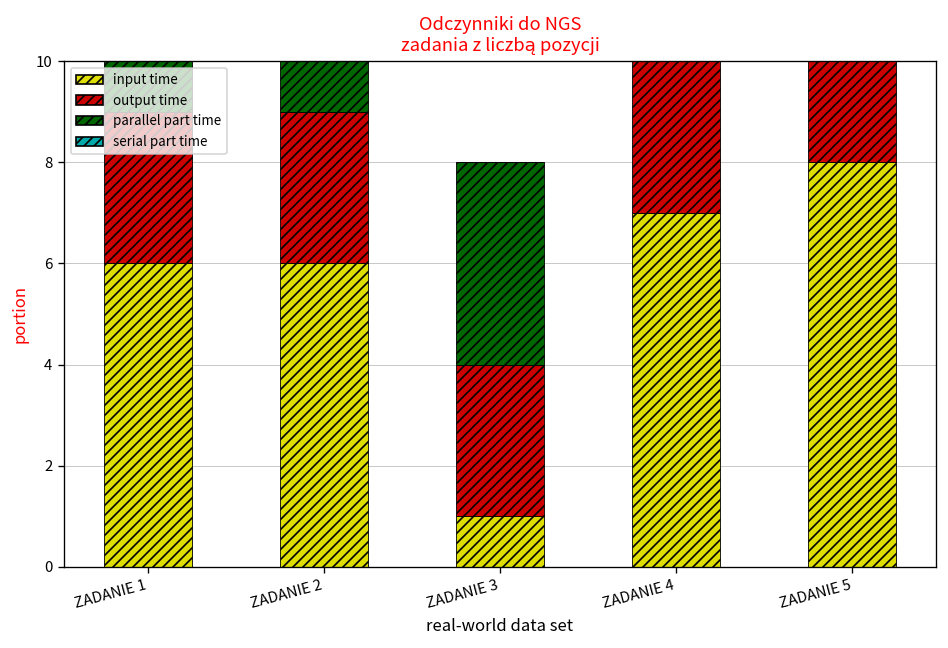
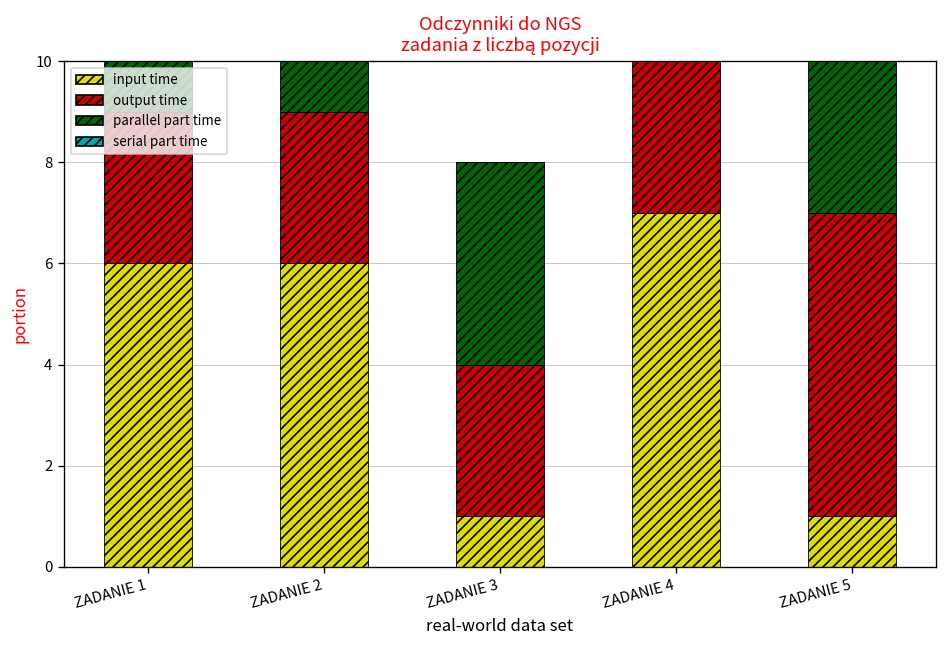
input time, ZADANIE 5: 8 -> 1
